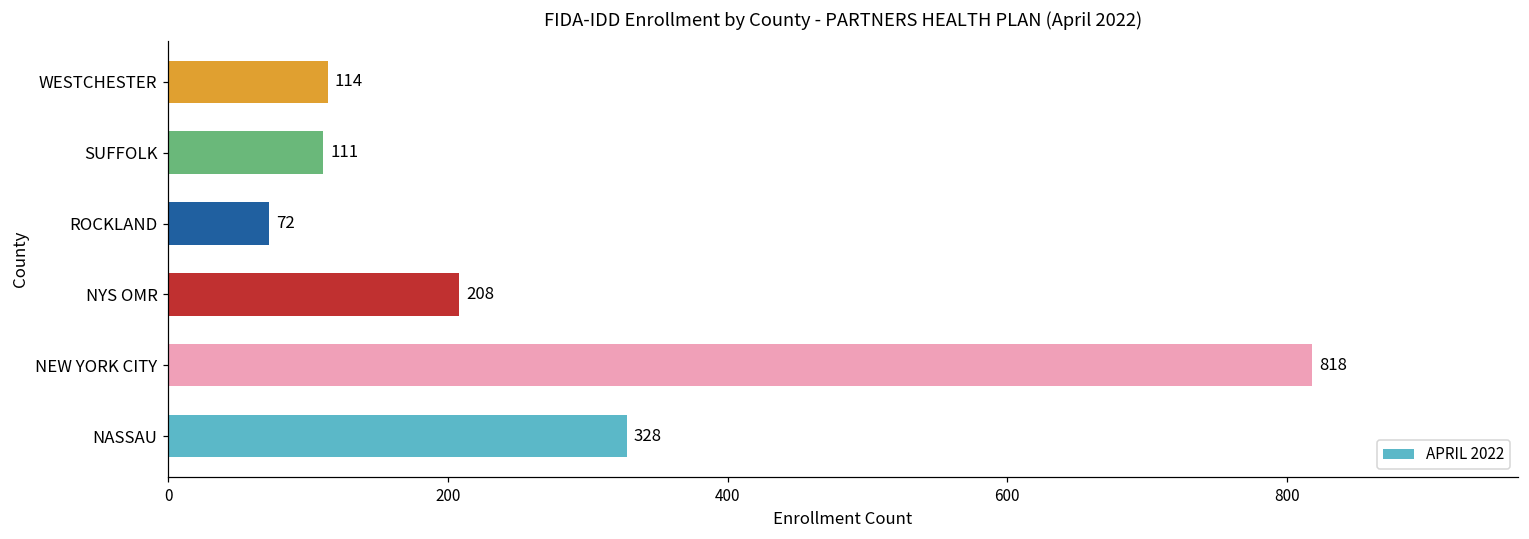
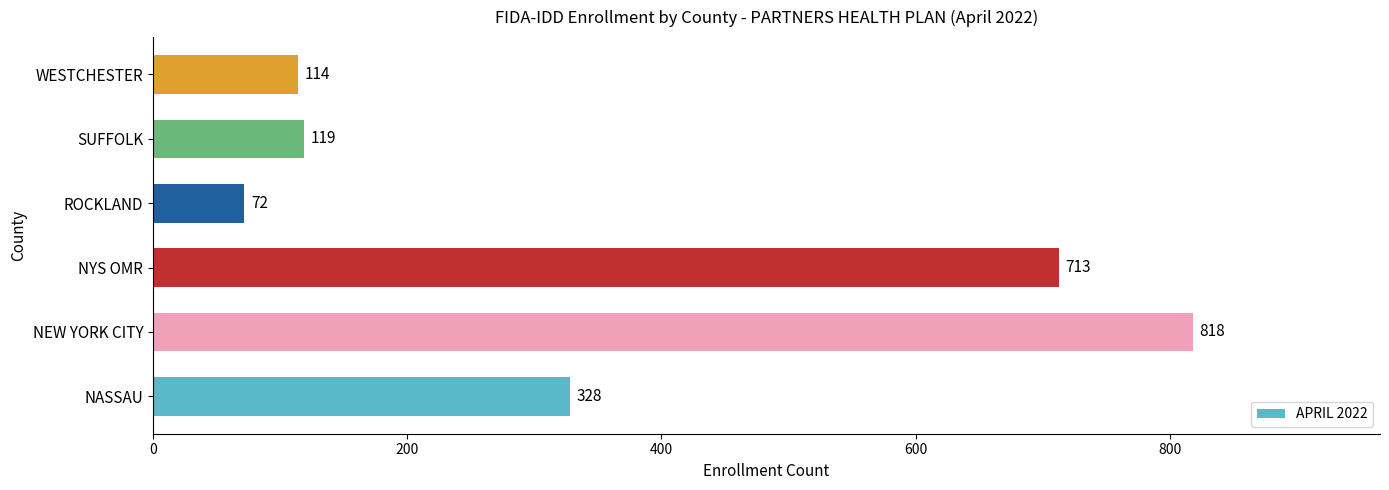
SUFFOLK: 111 -> 119
NYS OMR: 208 -> 713
